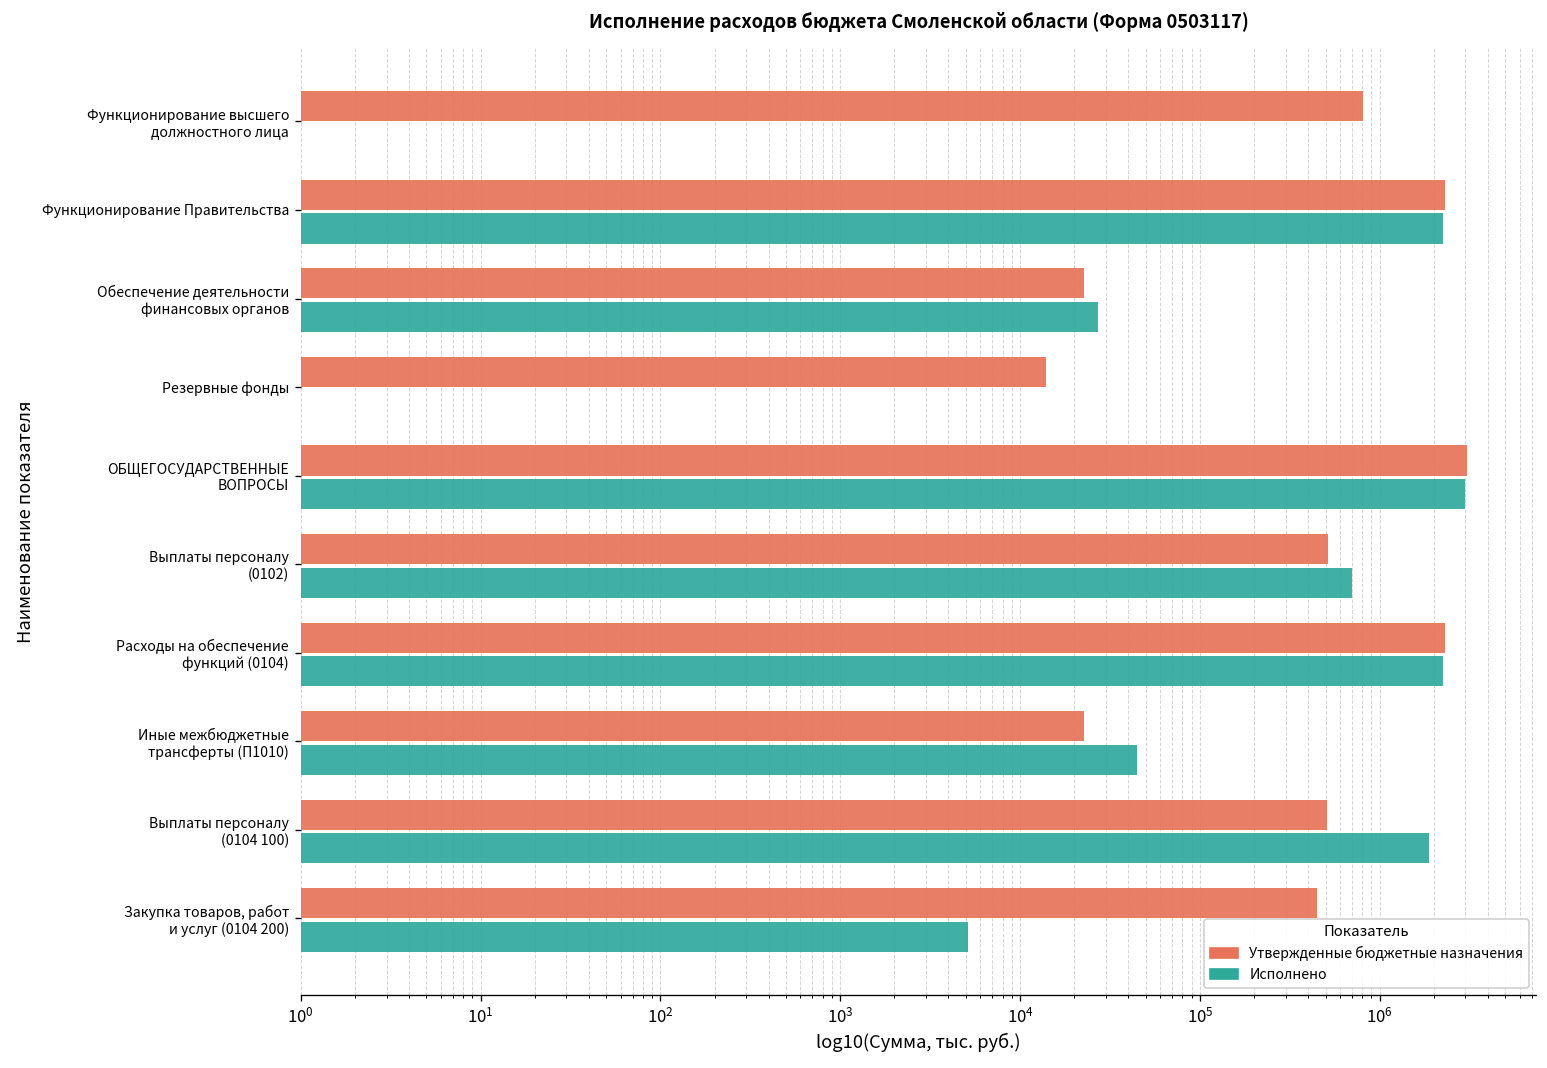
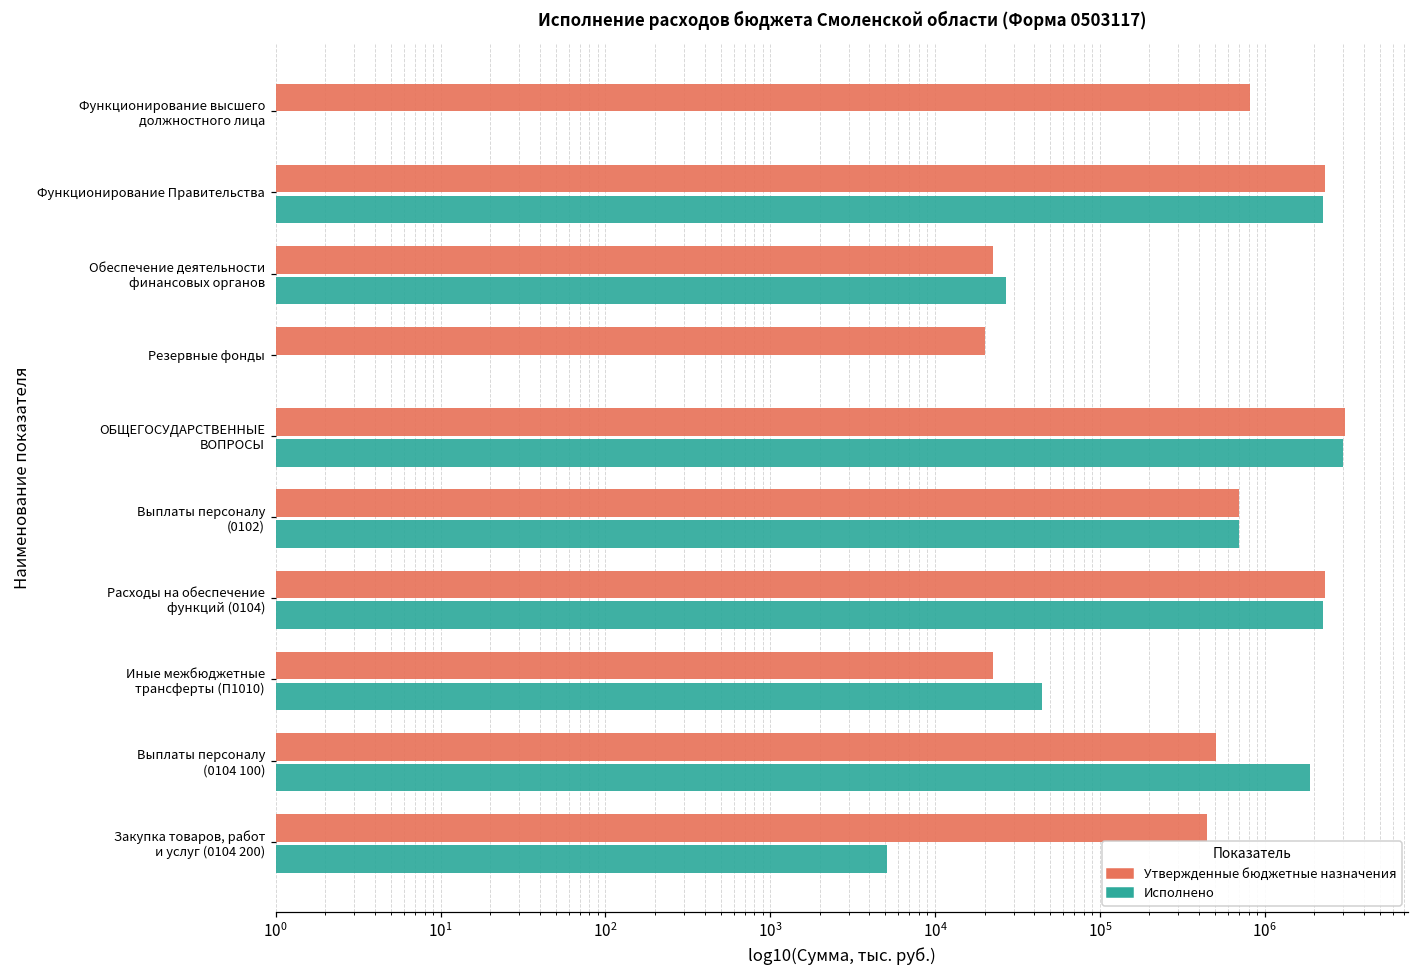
Утвержденные бюджетные назначения, Резервные фонды: 14000 -> 20000
Утвержденные бюджетные назначения, Выплаты персоналу (0102): 510000 -> 700000
